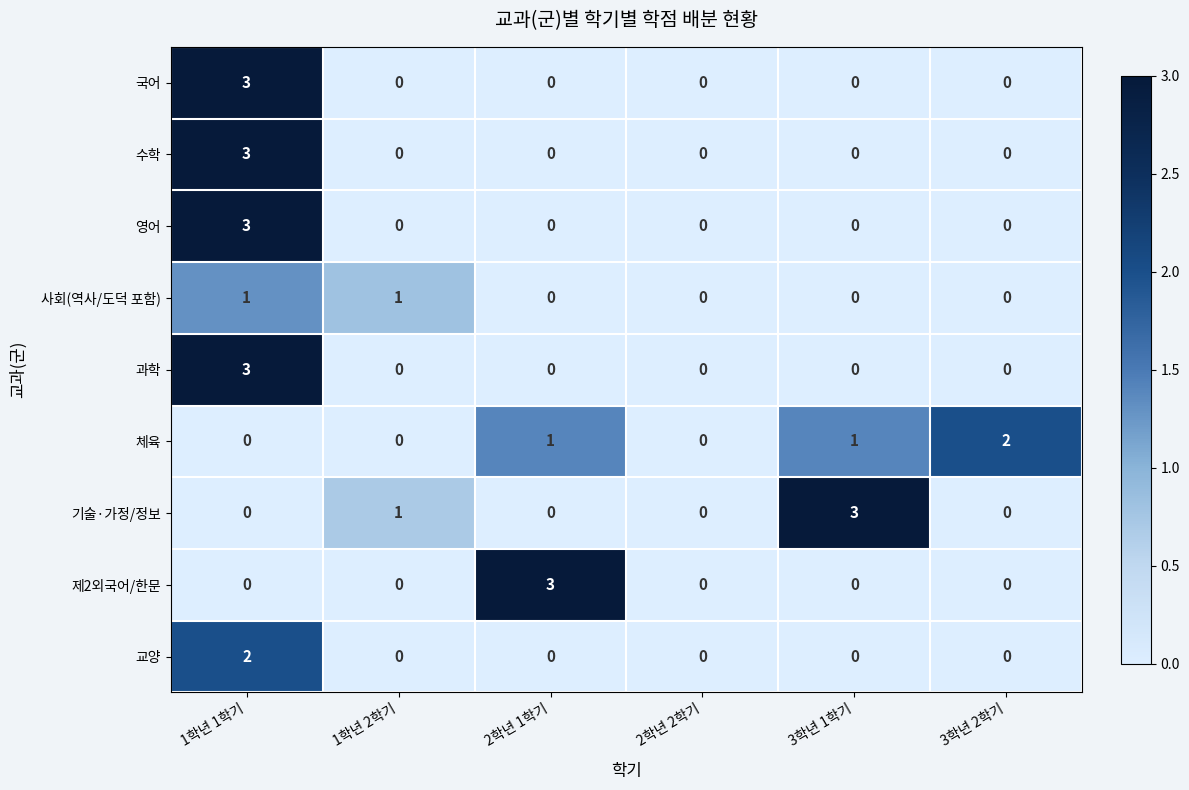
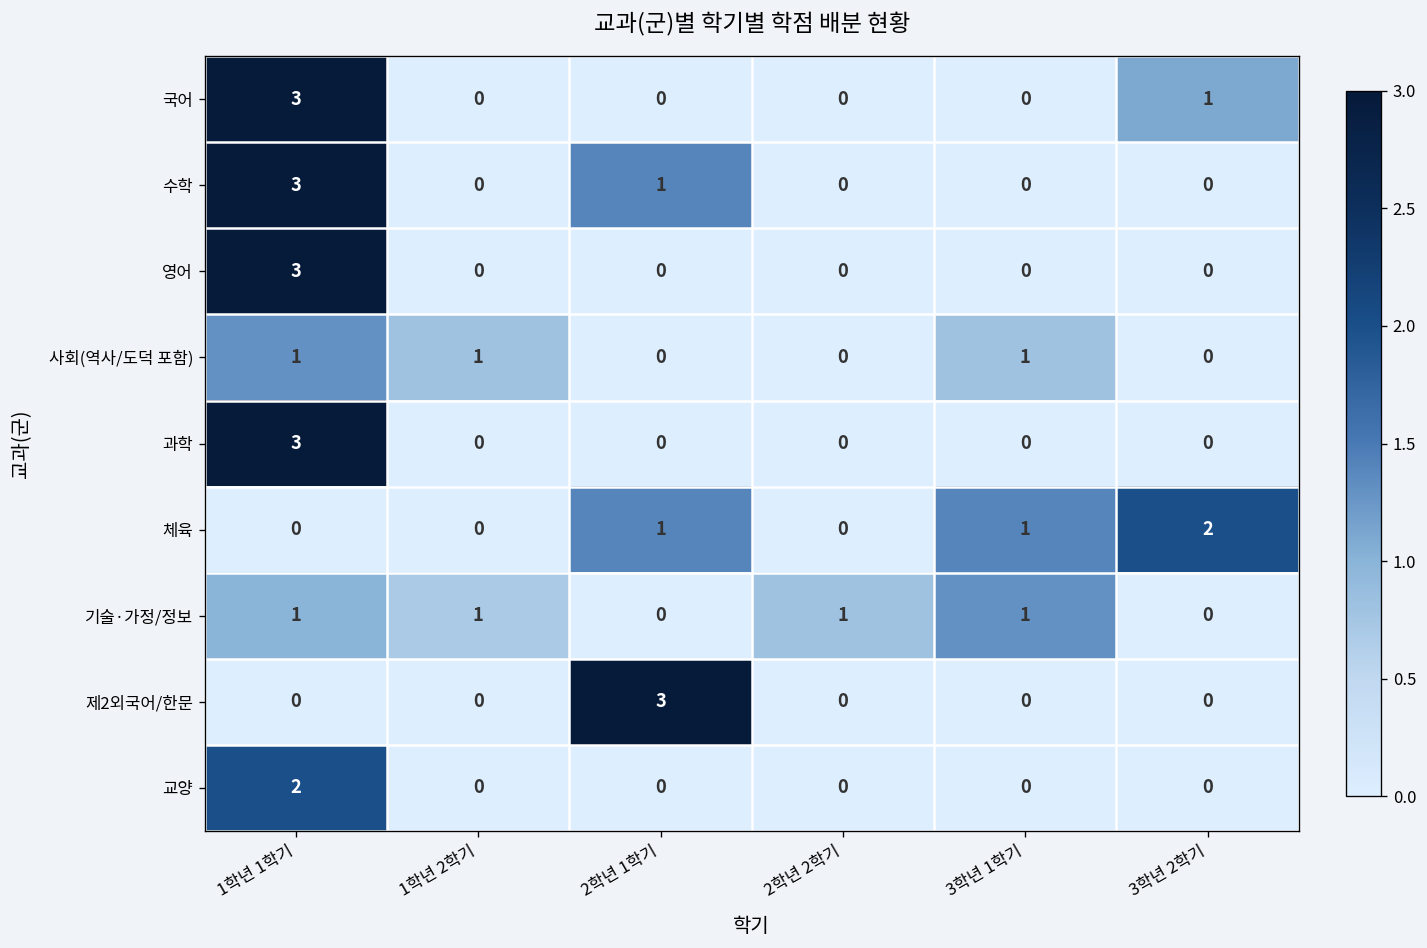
국어, 3학년 2학기: 0 -> 1
수학, 2학년 1학기: 0 -> 1
사회(역사/도덕 포함), 3학년 1학기: 0 -> 1
기술·가정/정보, 1학년 1학기: 0 -> 1
기술·가정/정보, 2학년 2학기: 0 -> 1
기술·가정/정보, 3학년 1학기: 3 -> 1
